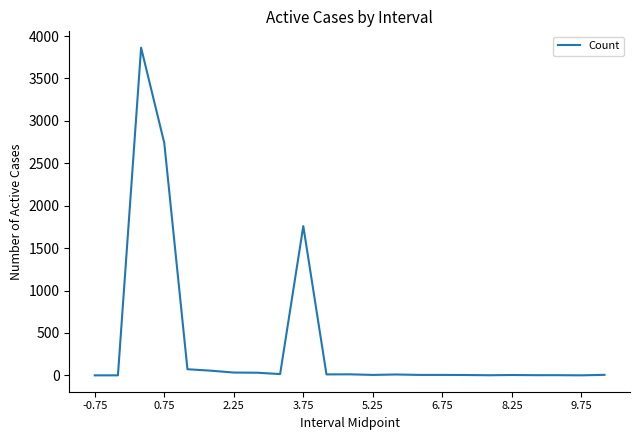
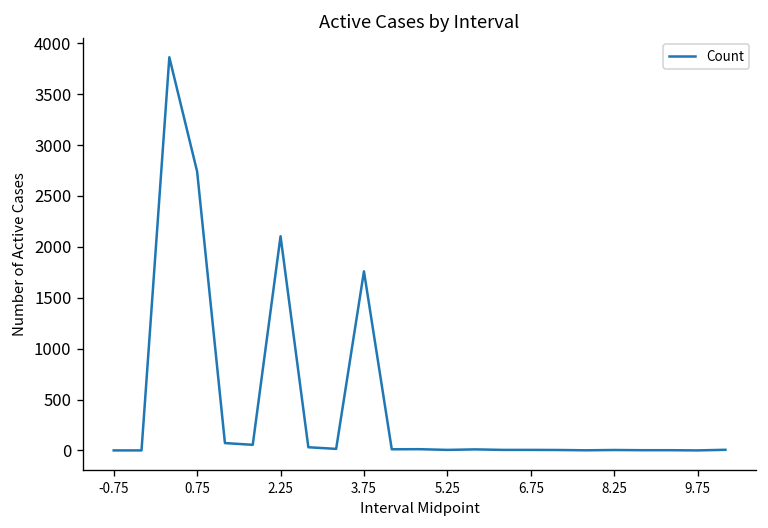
2.25: 0 -> 2100
